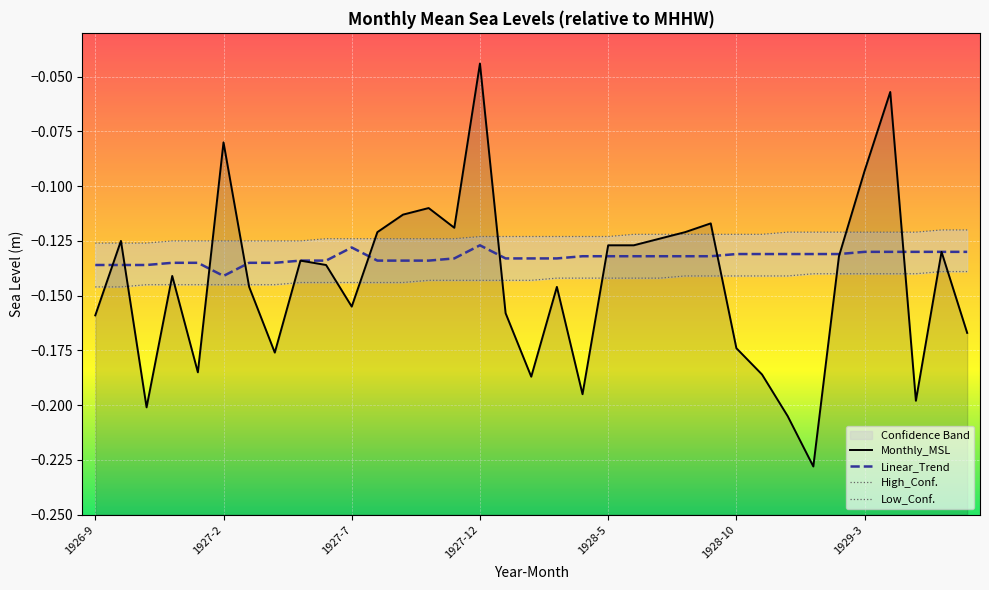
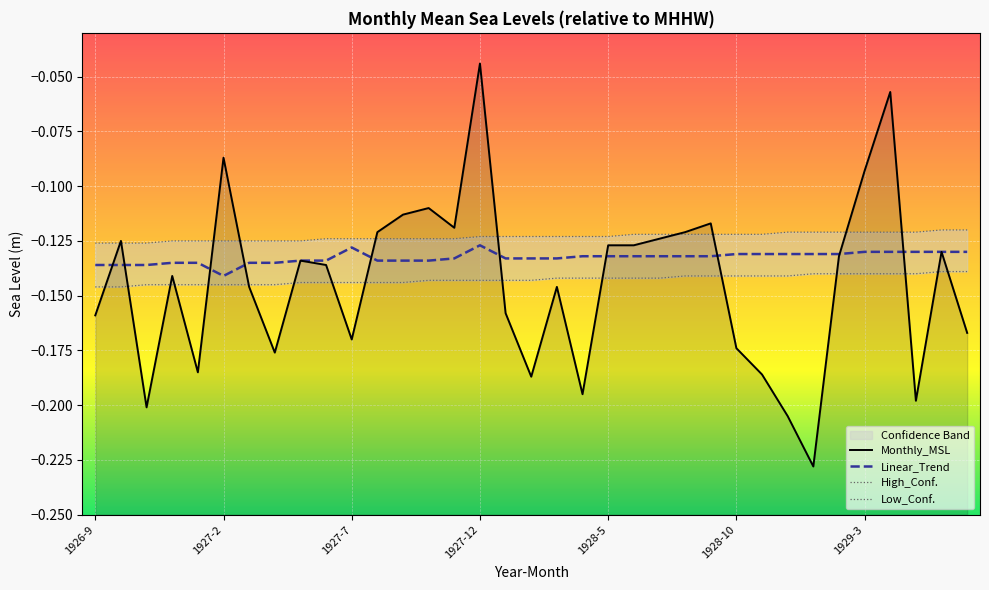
Monthly_MSL, 1927-2: -0.080 -> -0.087
Monthly_MSL, 1927-7: -0.155 -> -0.170
